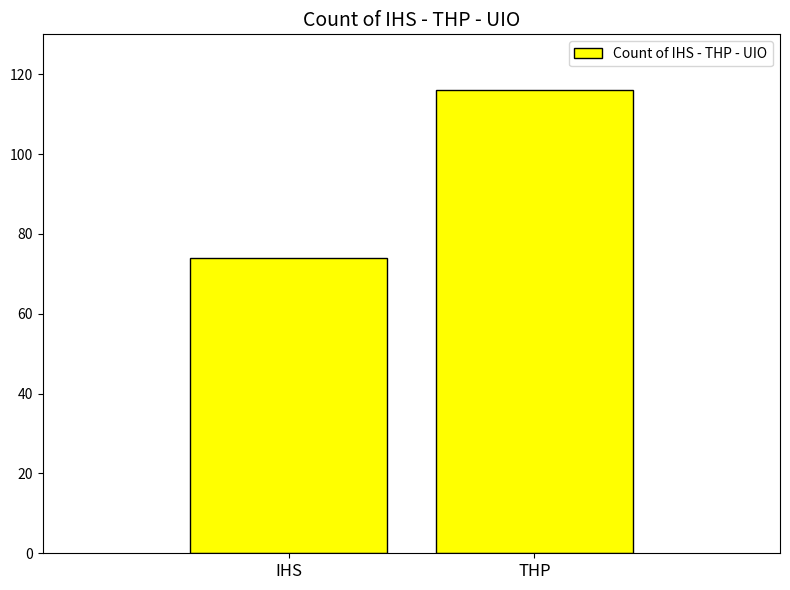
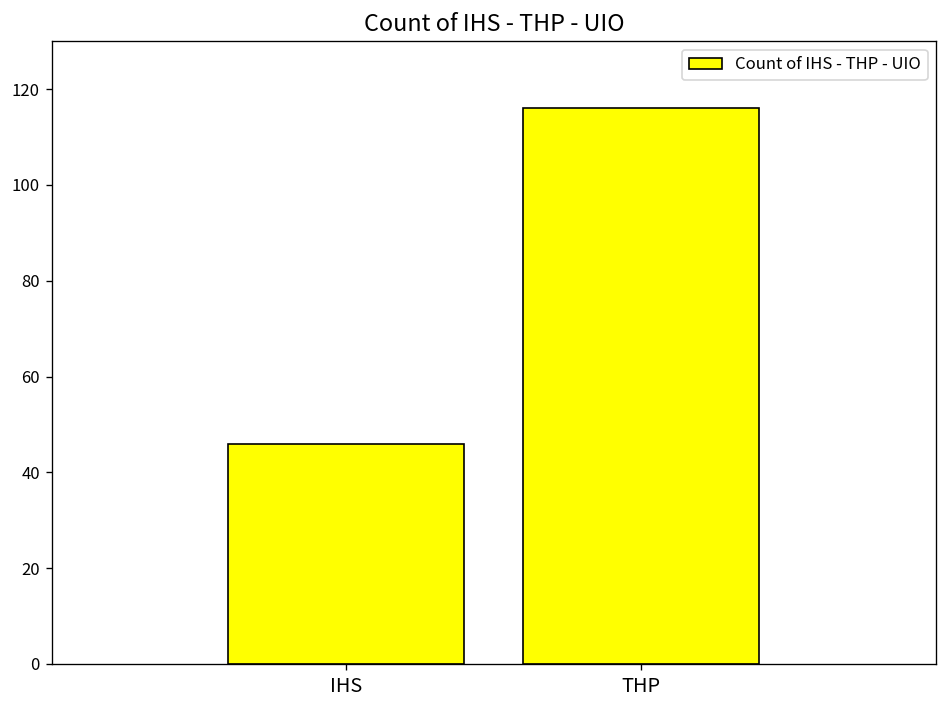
IHS: 74 -> 46
